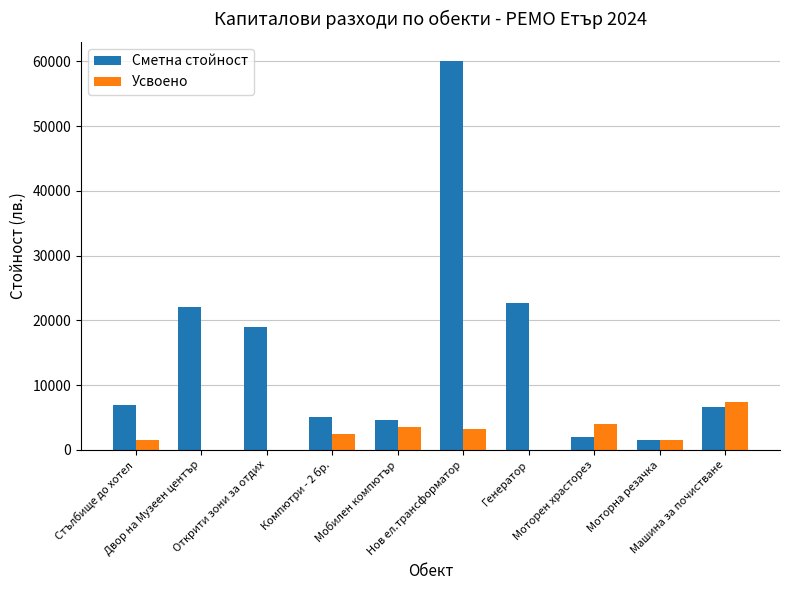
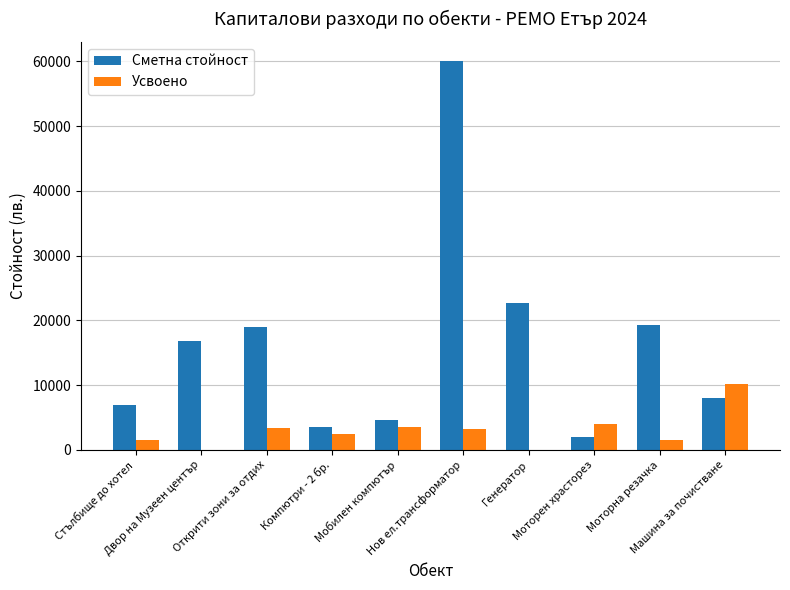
Сметна стойност, Двор на Музеен център: 22000 -> 17000
Усвоено, Открити зони за отдих: 0 -> 3000
Сметна стойност, Компютри - 2 бр.: 5000 -> 4000
Сметна стойност, Моторна резачка: 2000 -> 19000
Сметна стойност, Машина за почистване: 7000 -> 8000
Усвоено, Машина за почистване: 7000 -> 10000
